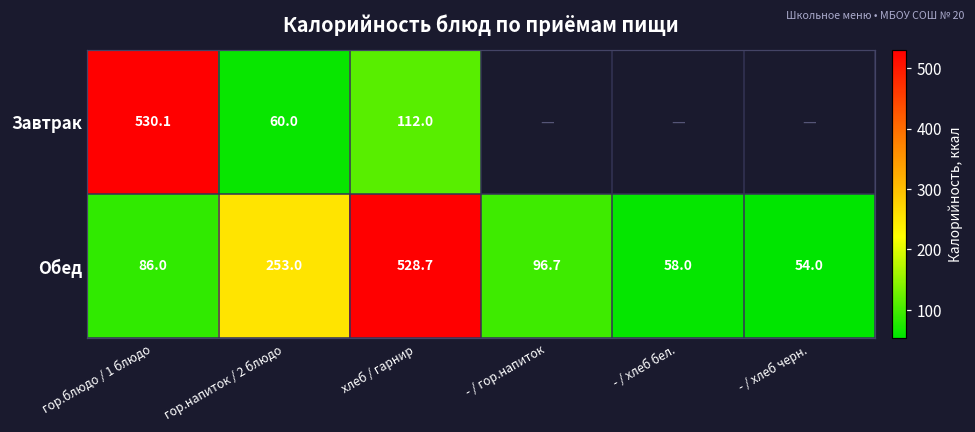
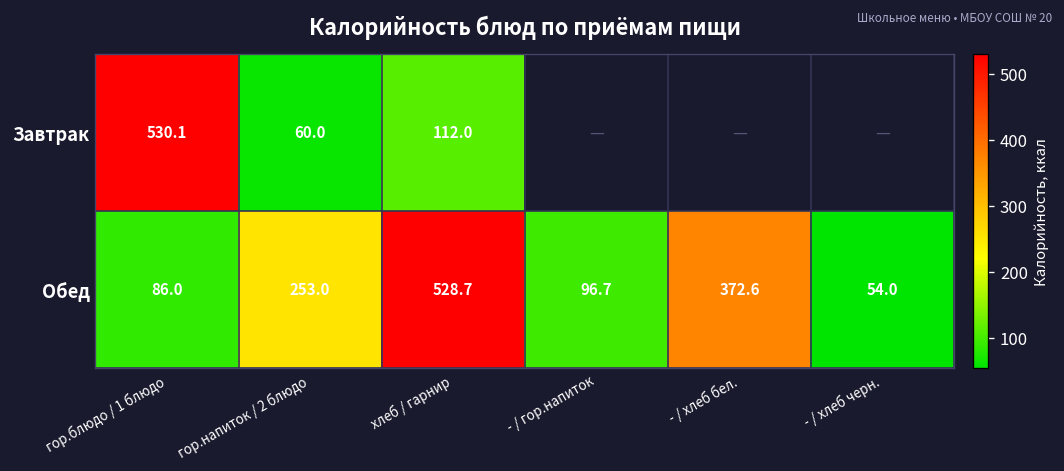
Обед, - / хлеб бел.: 58.0 -> 372.6
